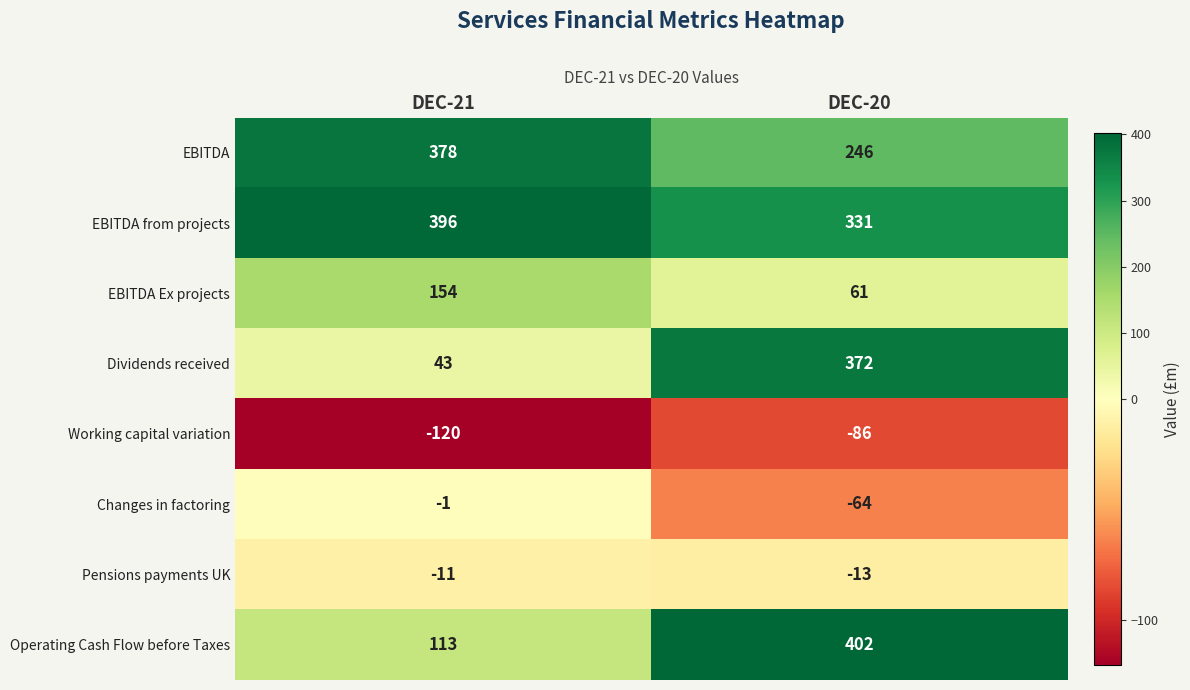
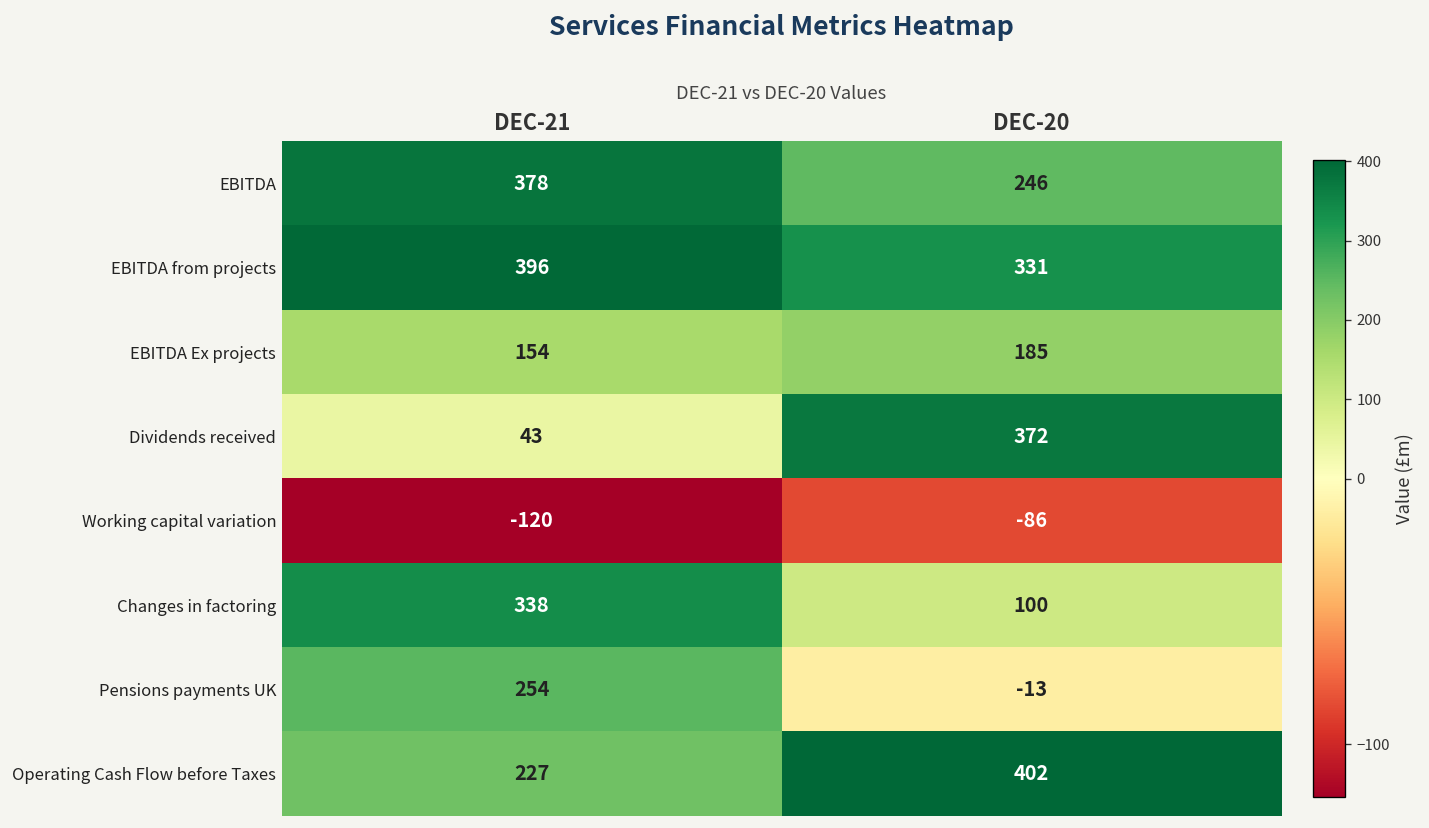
EBITDA Ex projects, DEC-20: 61 -> 185
Changes in factoring, DEC-21: -1 -> 338
Changes in factoring, DEC-20: -64 -> 100
Pensions payments UK, DEC-21: -11 -> 254
Operating Cash Flow before Taxes, DEC-21: 113 -> 227
